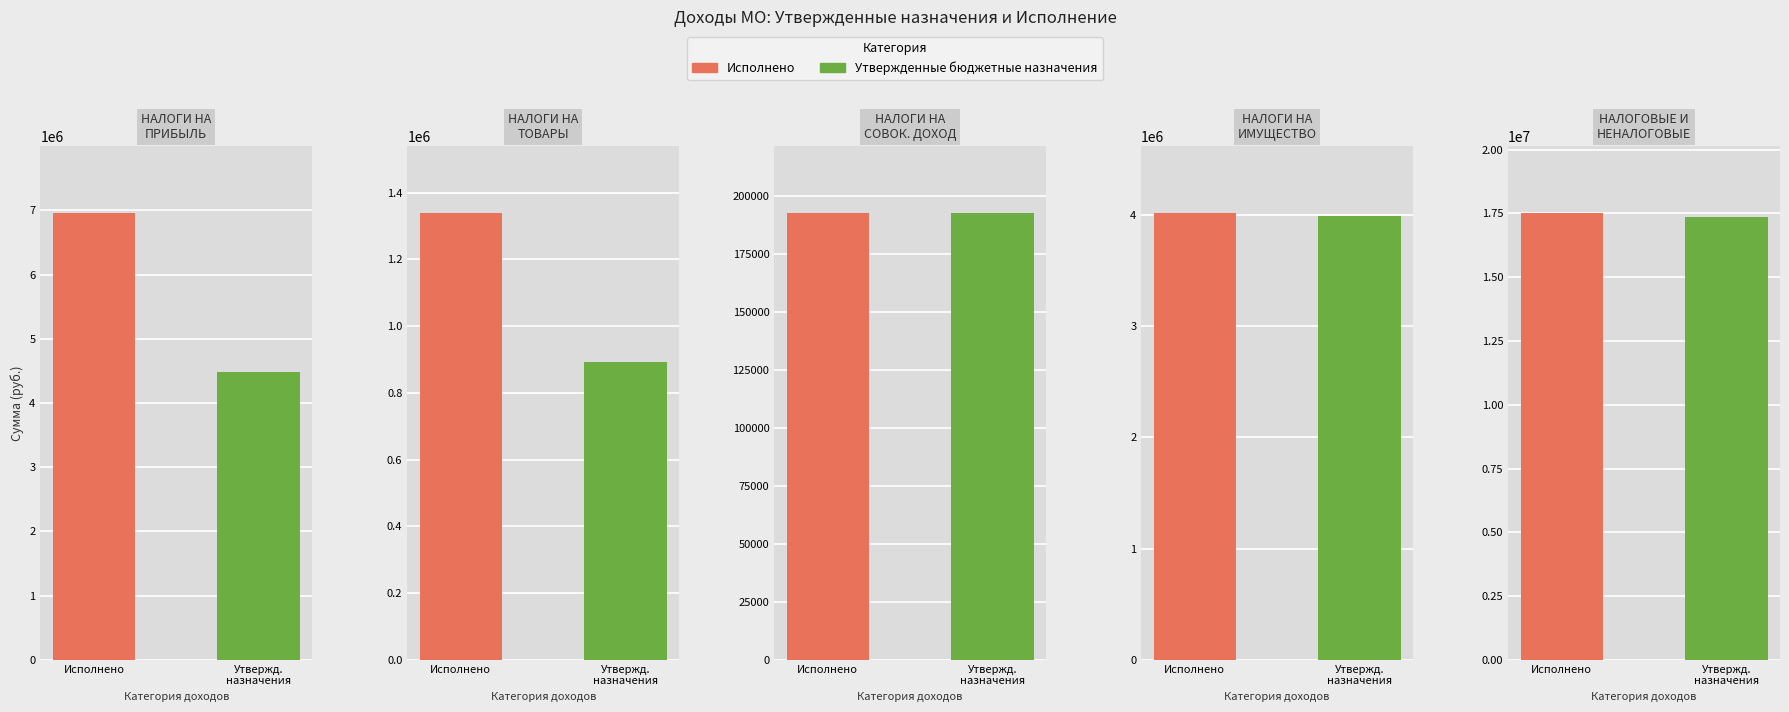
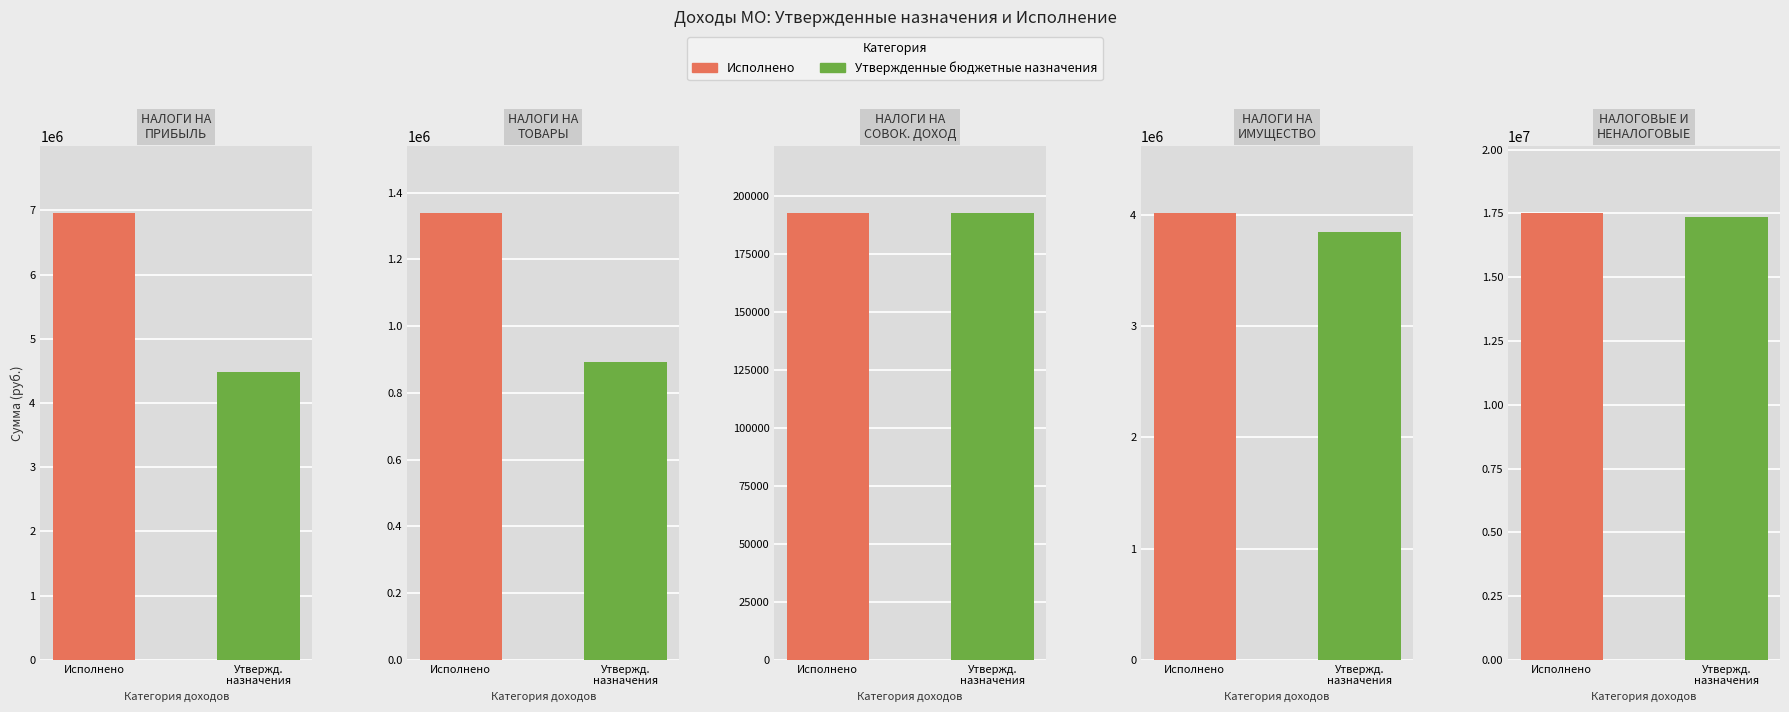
НАЛОГИ НА ИМУЩЕСТВО, Утвержд. назначения: 3990000 -> 3850000
